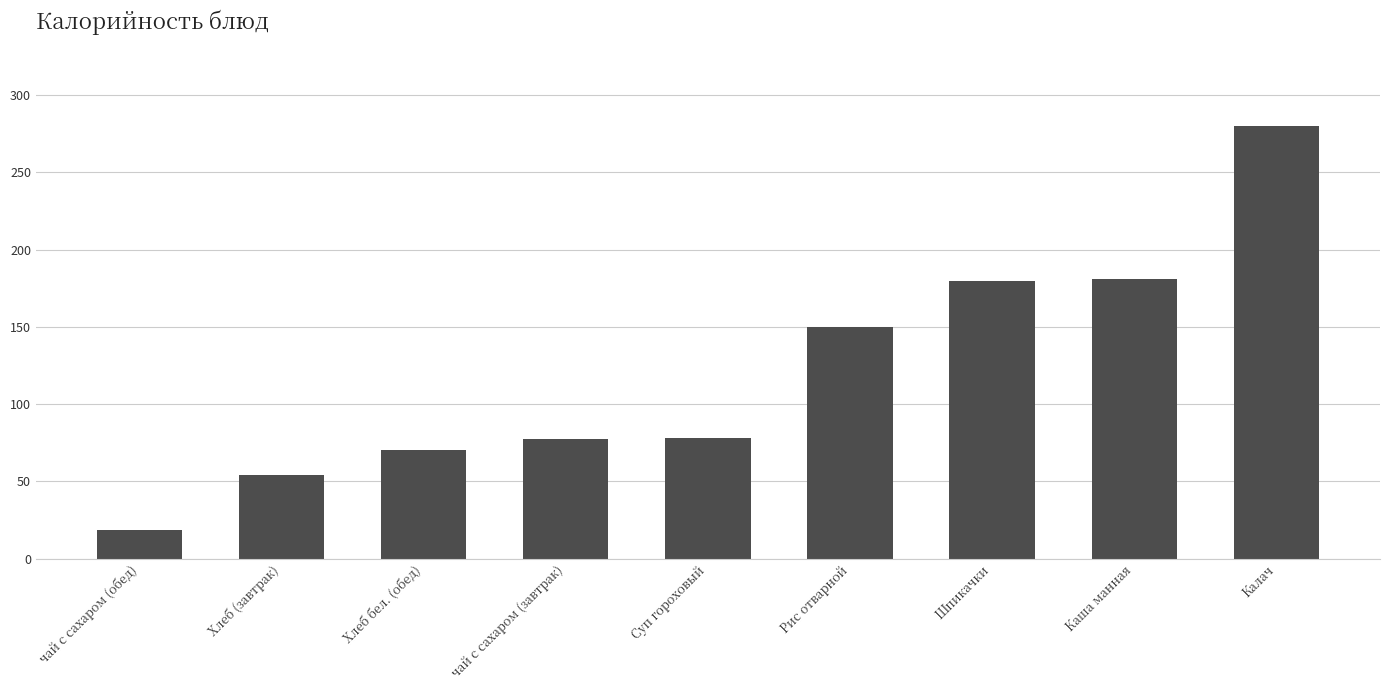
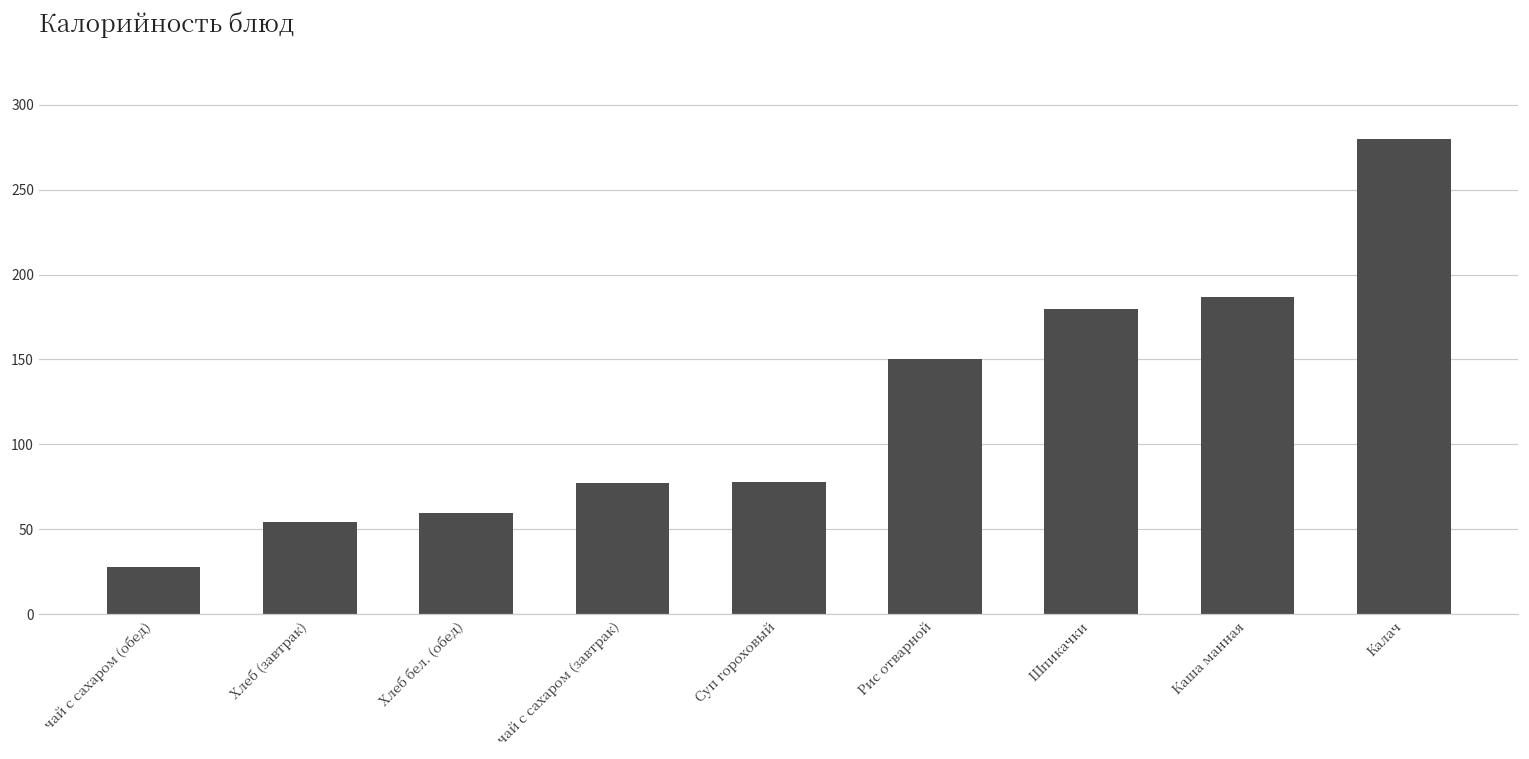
чай с сахаром (обед): 19 -> 28
Хлеб бел. (обед): 70 -> 60
Каша манная: 181 -> 187
